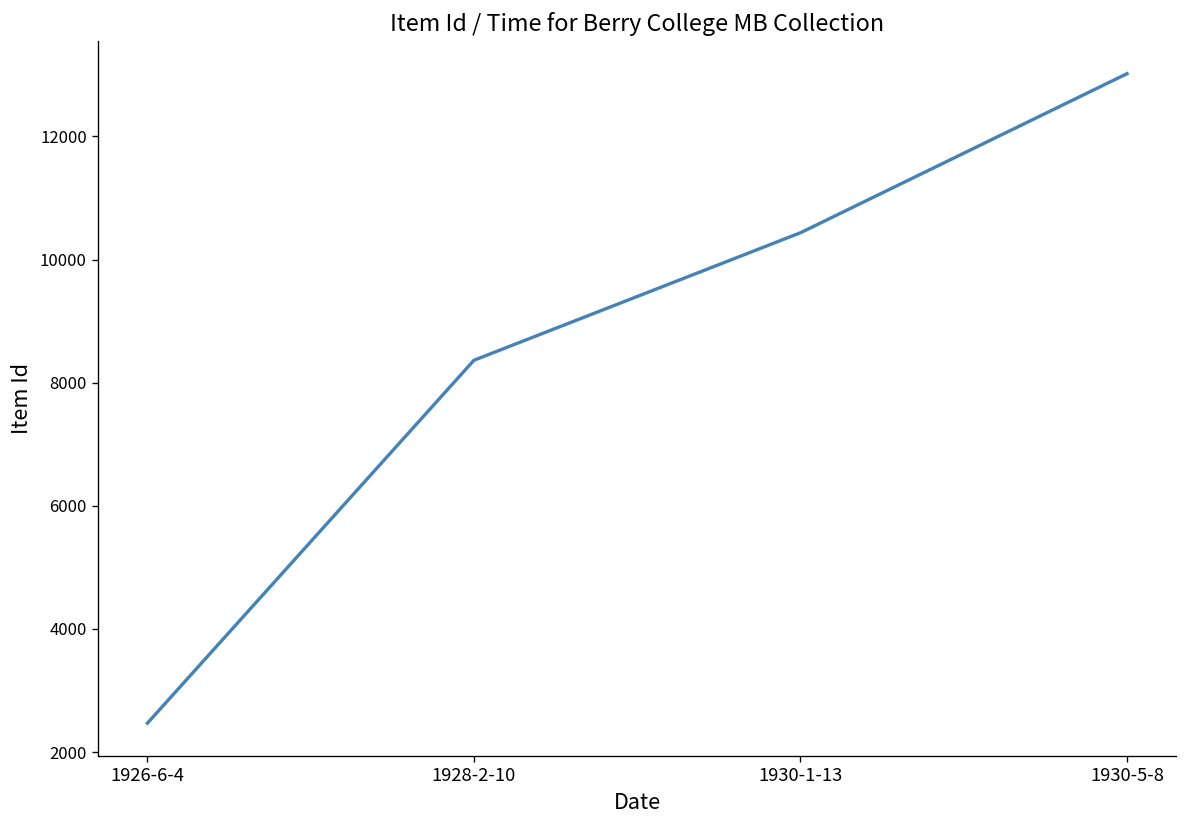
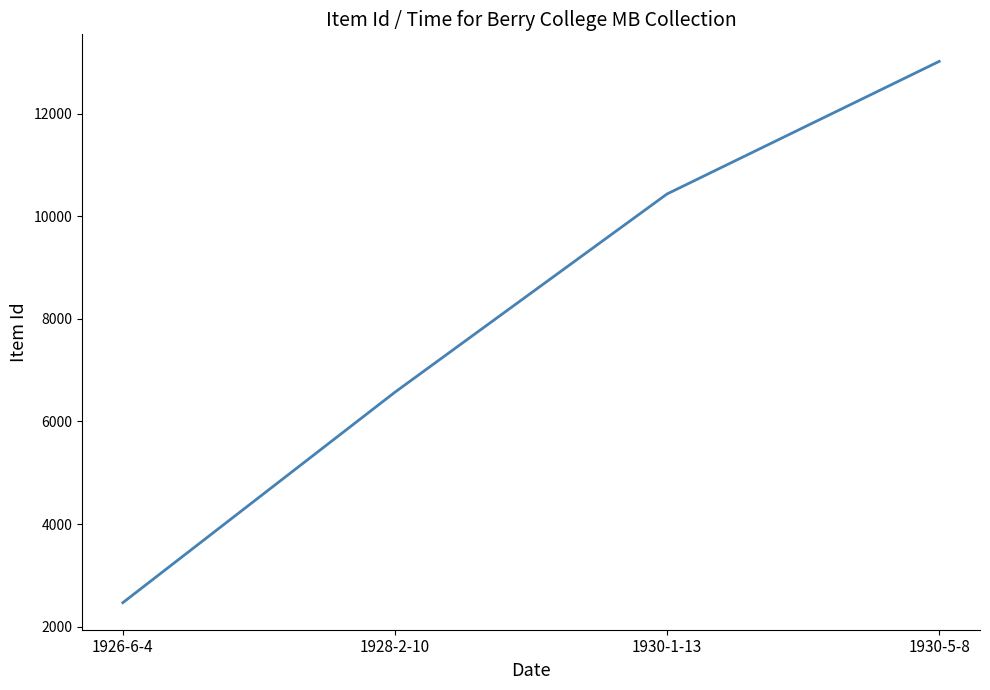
1928-2-10: 8400 -> 6600
